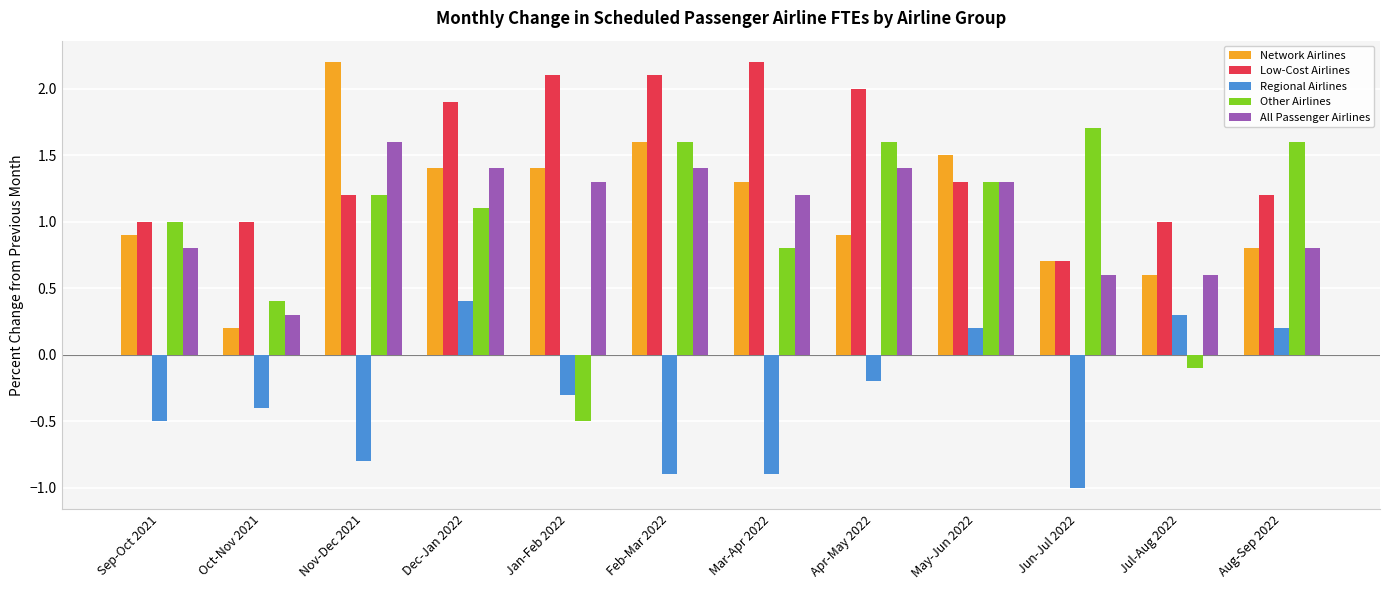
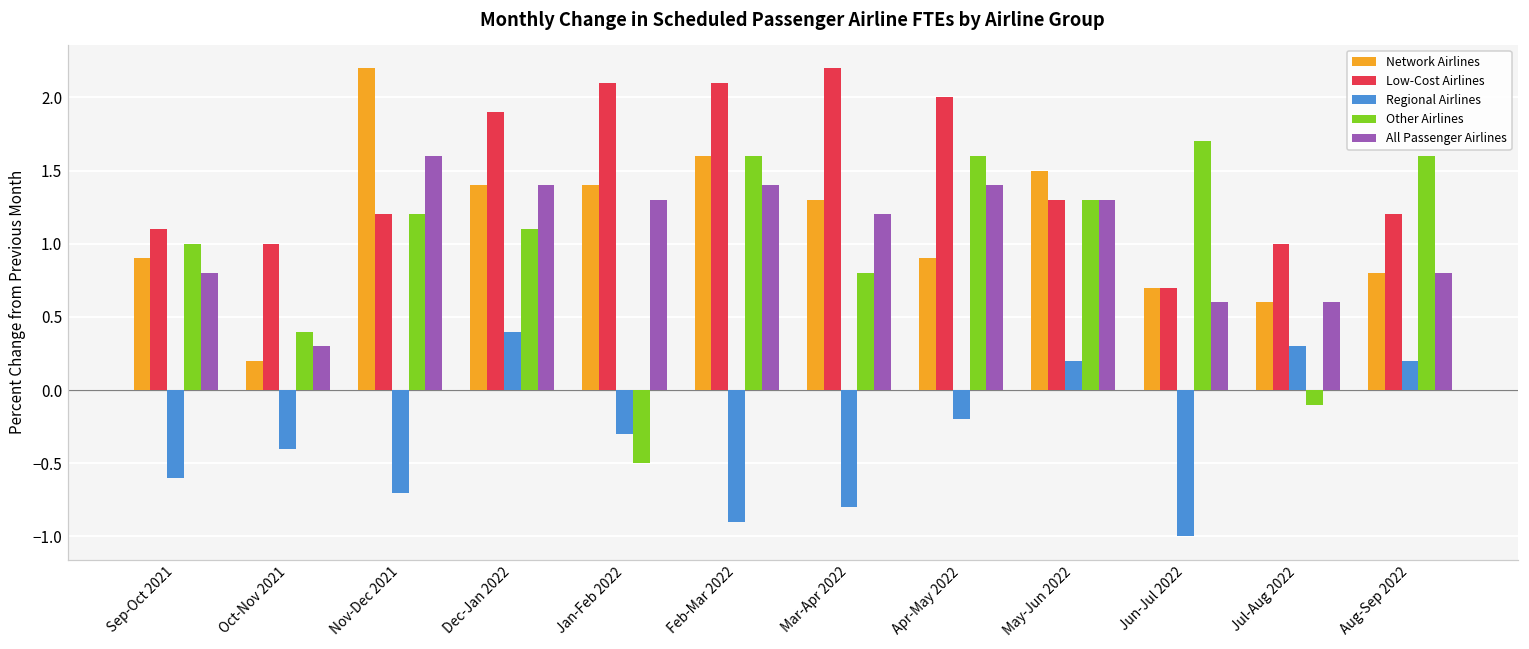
Low-Cost Airlines, Sep-Oct 2021: 1.0 -> 1.1
Regional Airlines, Sep-Oct 2021: -0.5 -> -0.6
Regional Airlines, Nov-Dec 2021: -0.8 -> -0.7
Regional Airlines, Mar-Apr 2022: -0.9 -> -0.8
